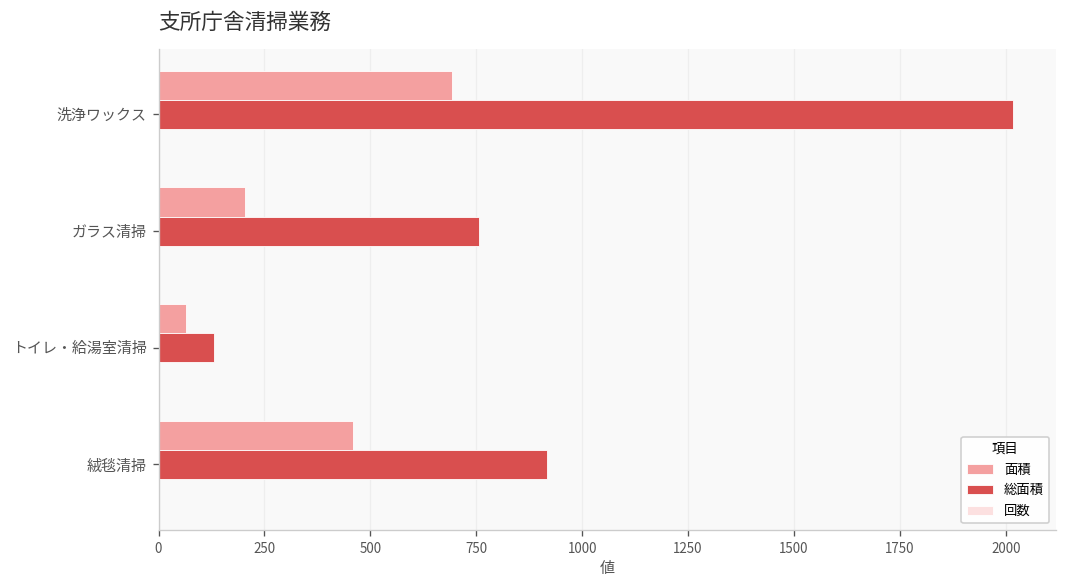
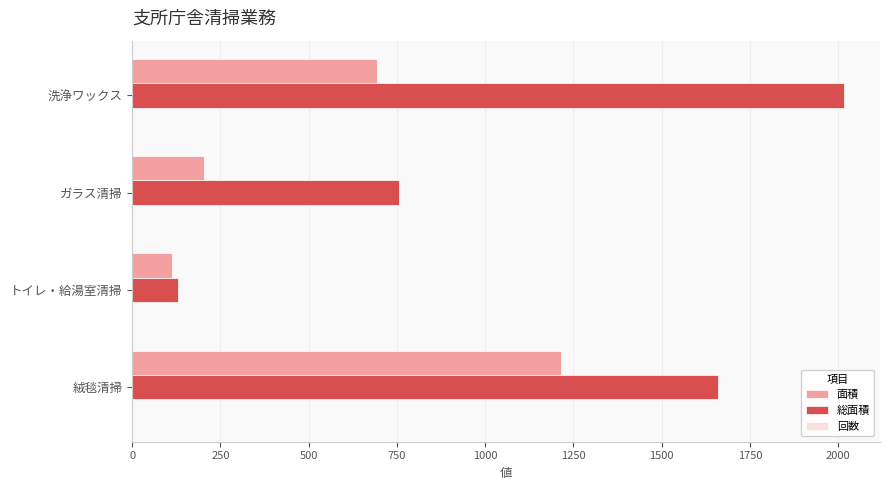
面積, トイレ・給湯室清掃: 70 -> 110
面積, 絨毯清掃: 460 -> 1210
総面積, 絨毯清掃: 920 -> 1660
